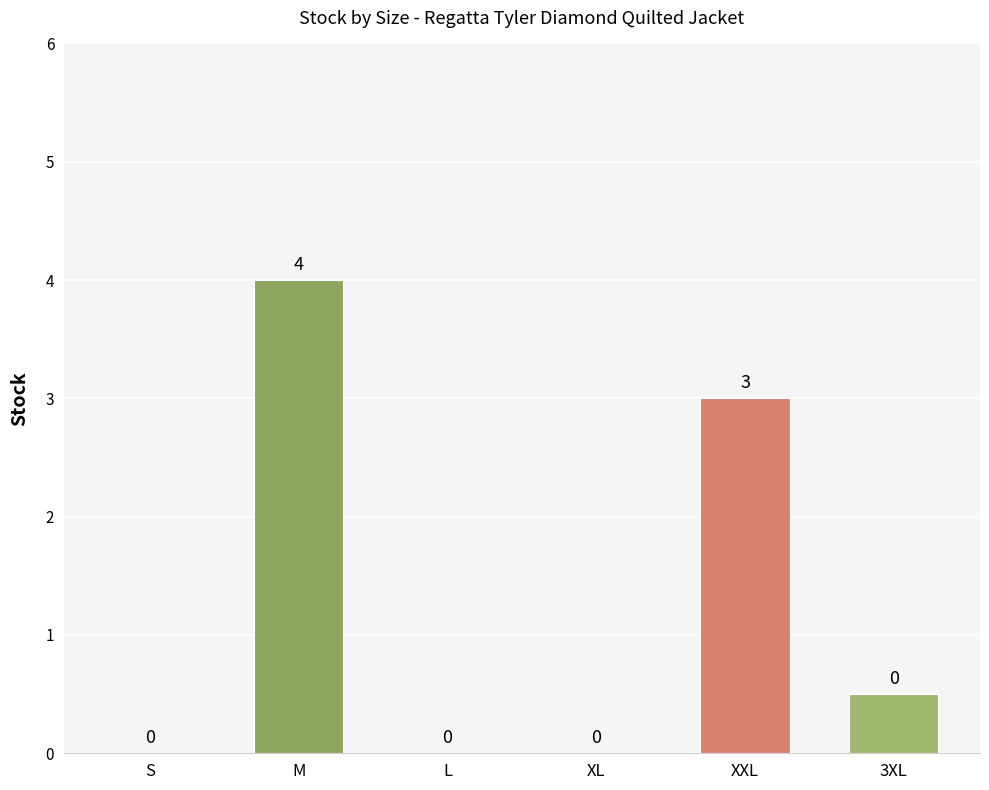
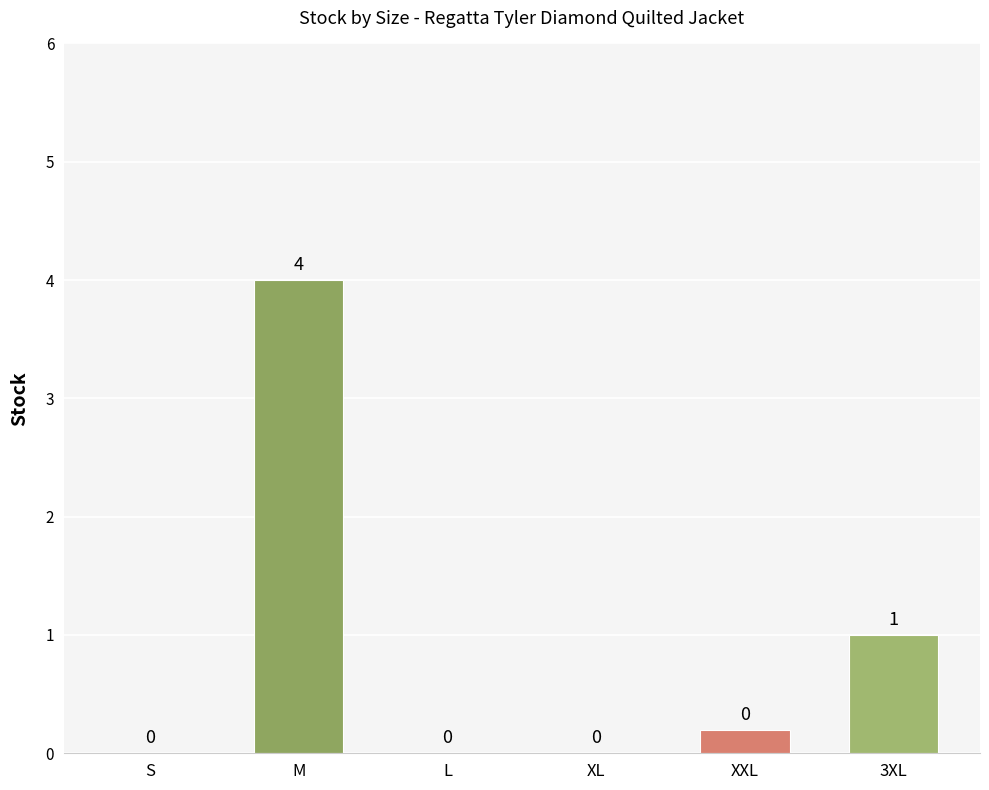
XXL: 3 -> 0
3XL: 0 -> 1
